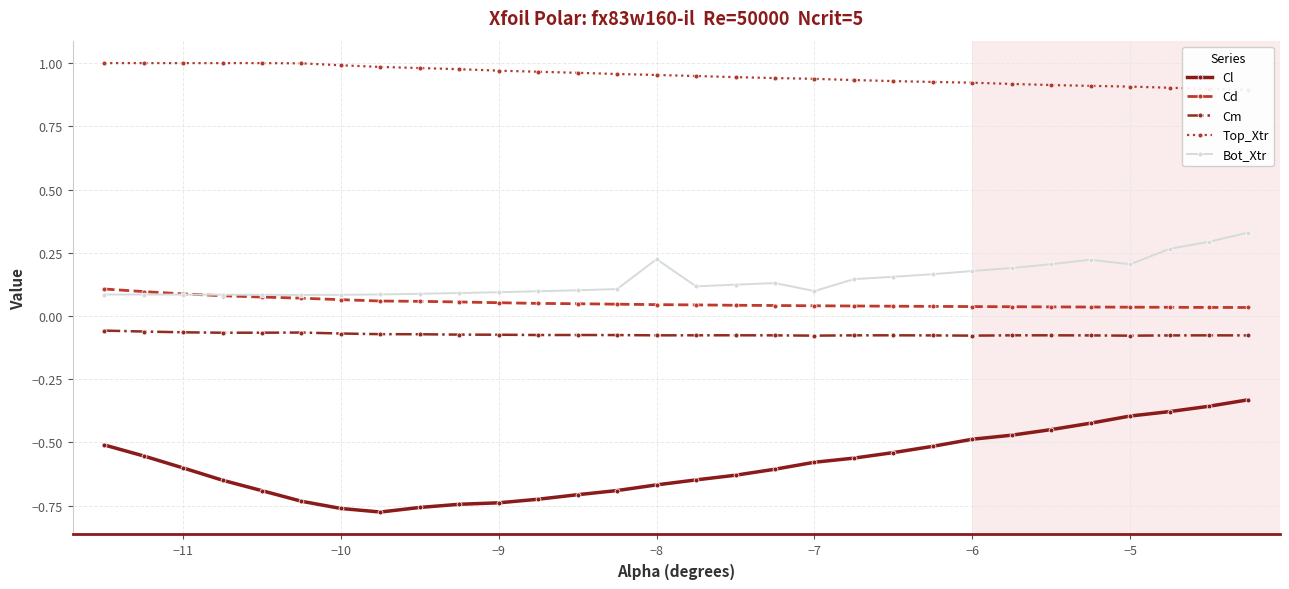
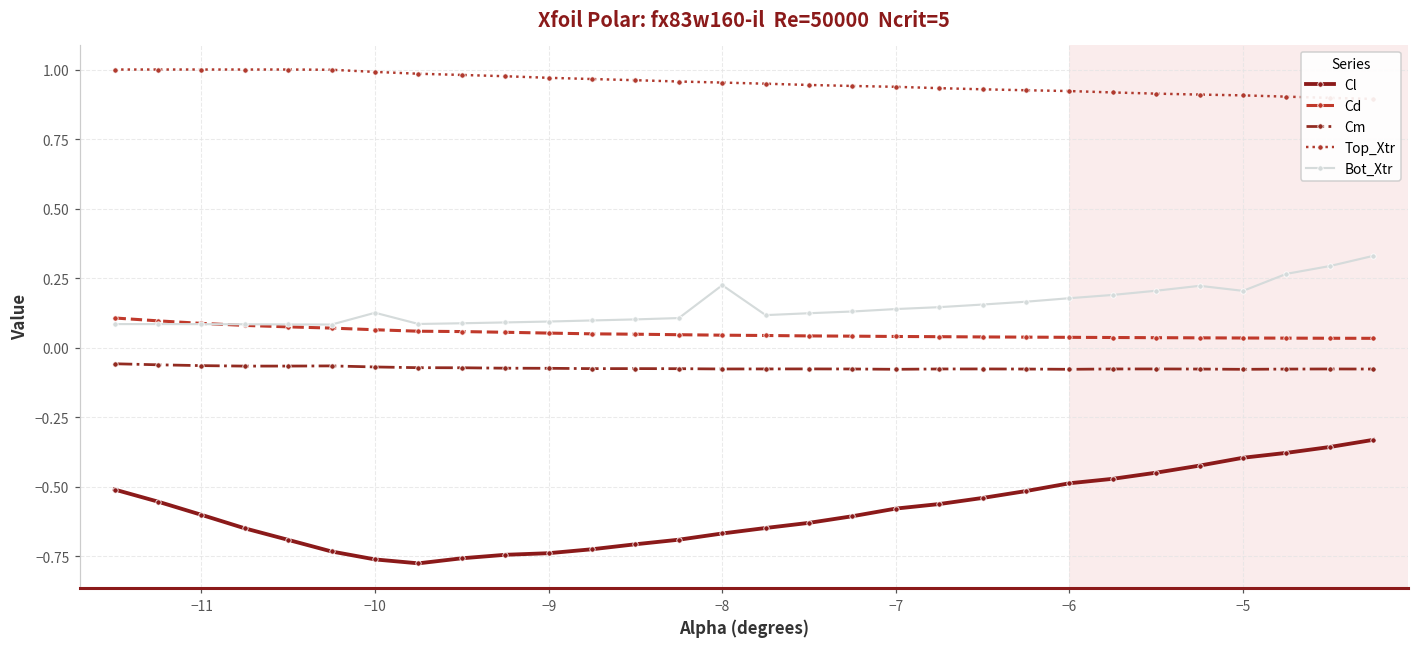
Bot_Xtr, −10: 0.08 -> 0.13
Bot_Xtr, −7: 0.10 -> 0.14
